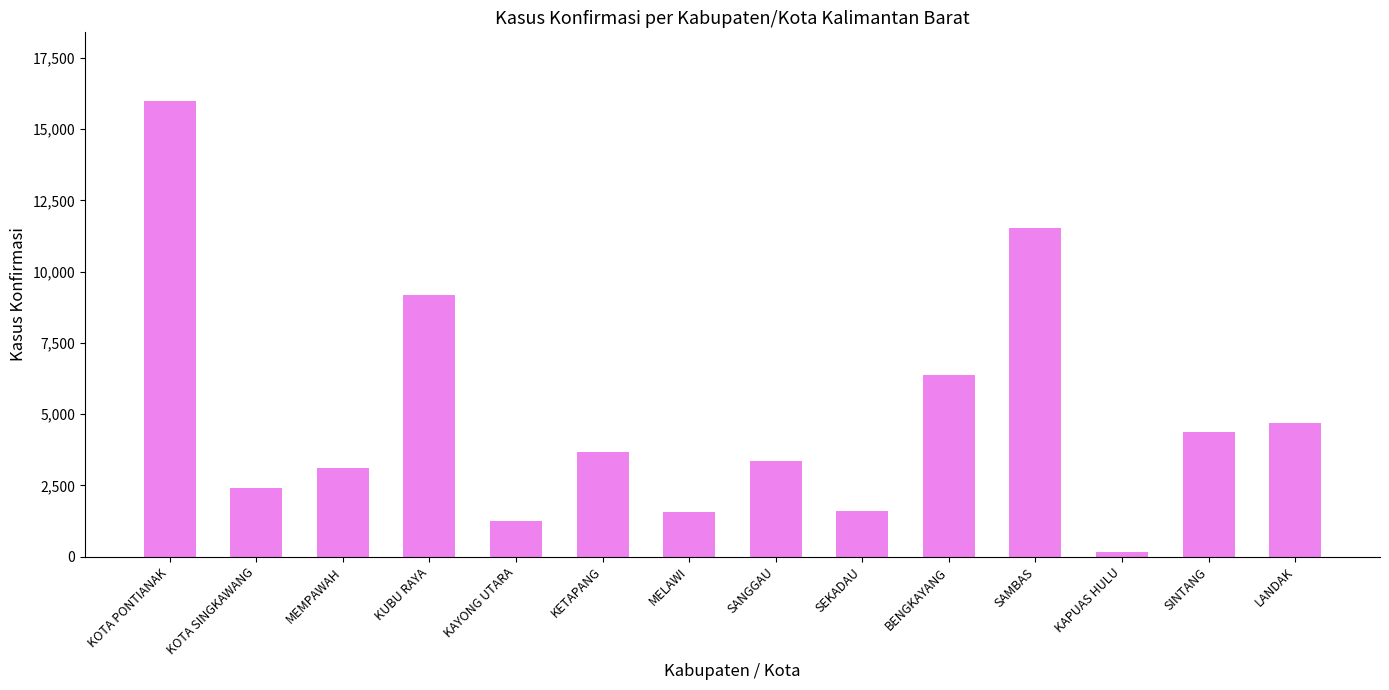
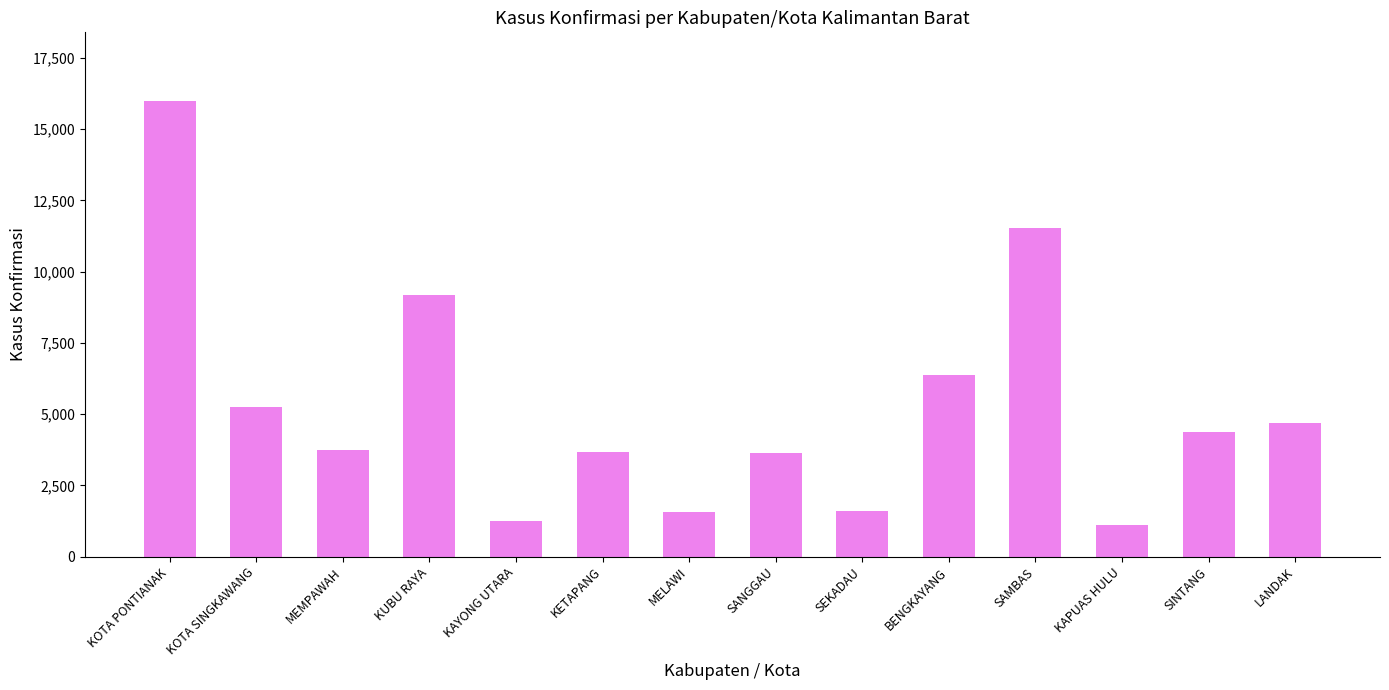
KOTA SINGKAWANG: 2,400 -> 5,300
MEMPAWAH: 3,100 -> 3,700
SANGGAU: 3,400 -> 3,700
KAPUAS HULU: 200 -> 1,100
